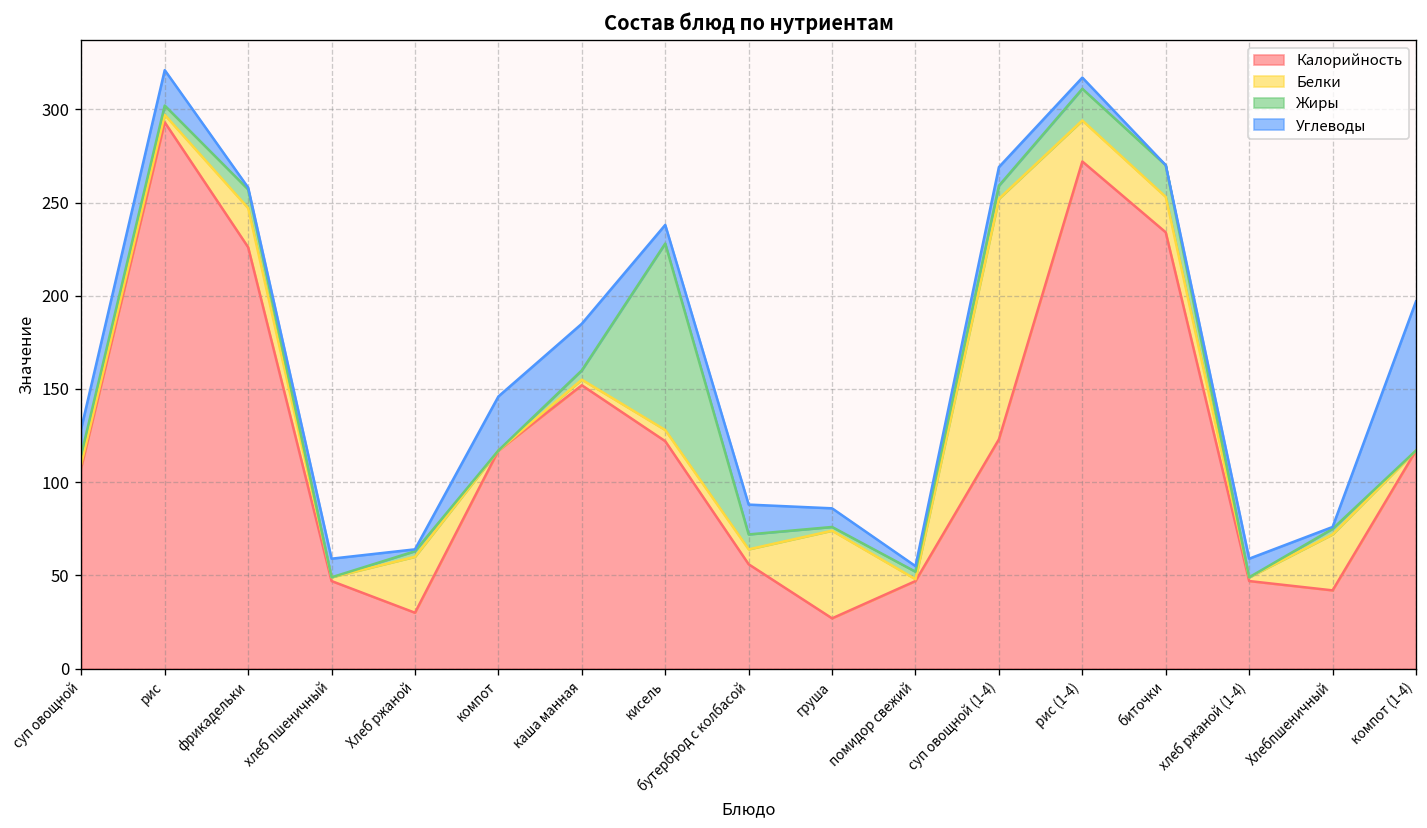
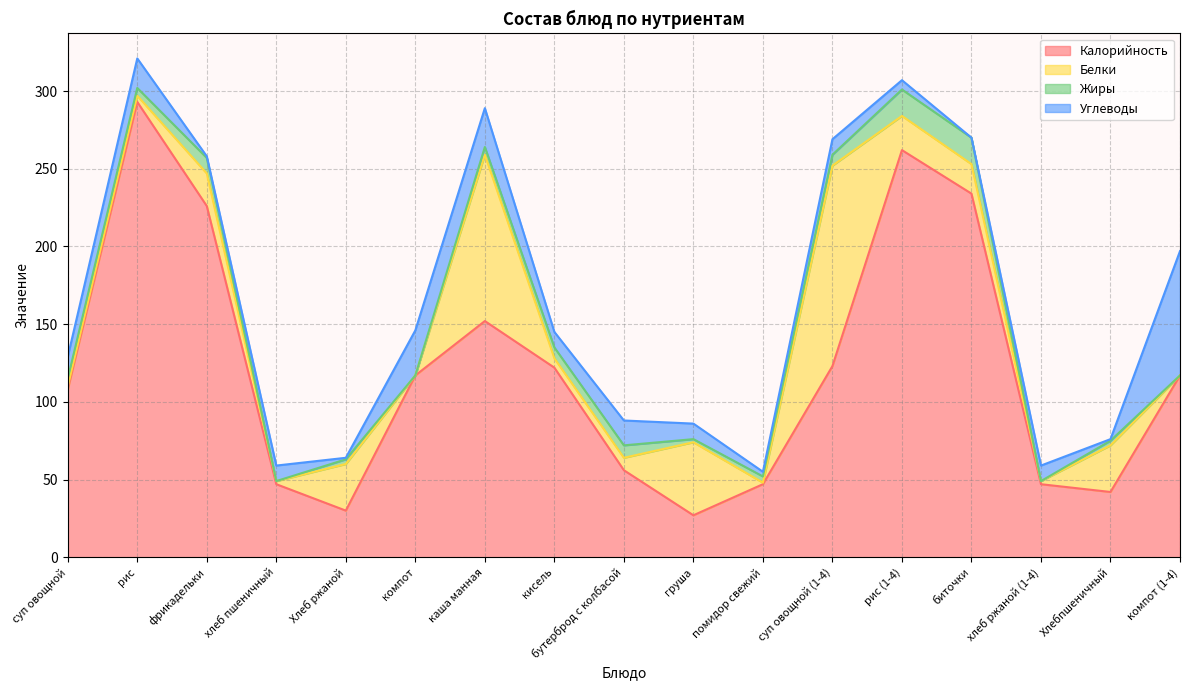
Белки, каша манная: 3 -> 107
Жиры, кисель: 100 -> 7
Калорийность, рис (1-4): 272 -> 262
